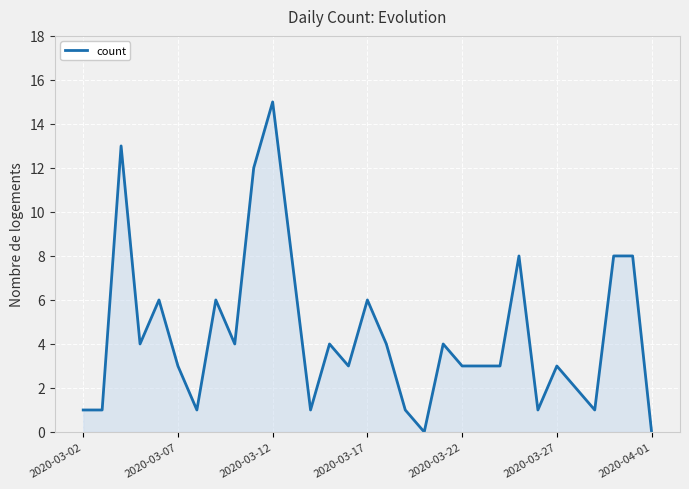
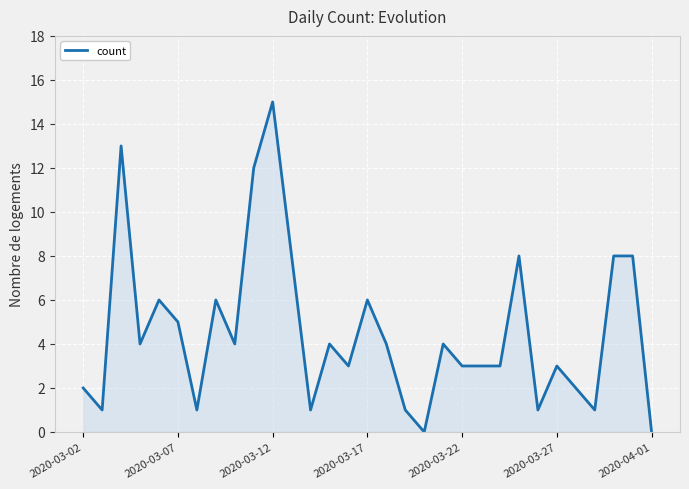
2020-03-02: 1 -> 2
2020-03-07: 3 -> 5
